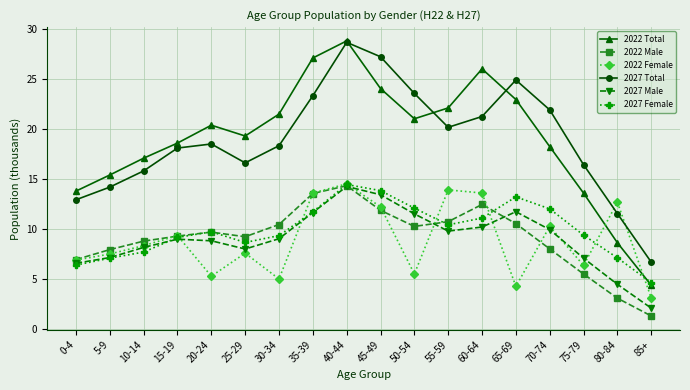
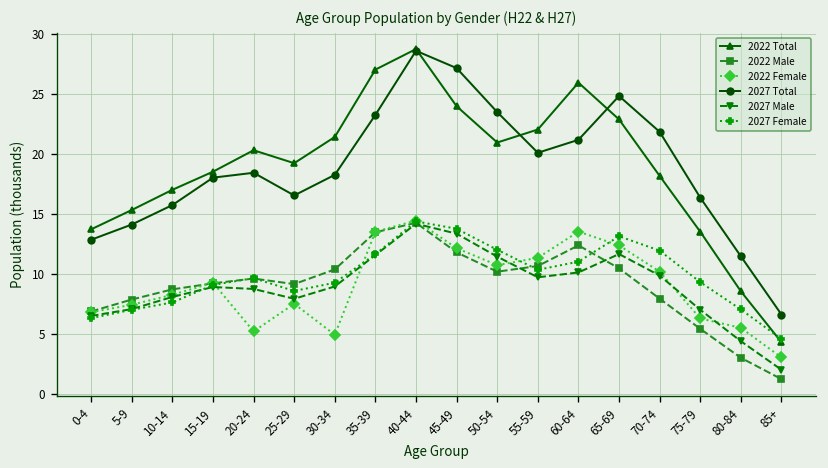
2022 Female, 50-54: 5.5 -> 10.8
2022 Female, 55-59: 13.9 -> 11.4
2022 Female, 65-69: 4.2 -> 12.4
2022 Female, 80-84: 12.6 -> 5.5
